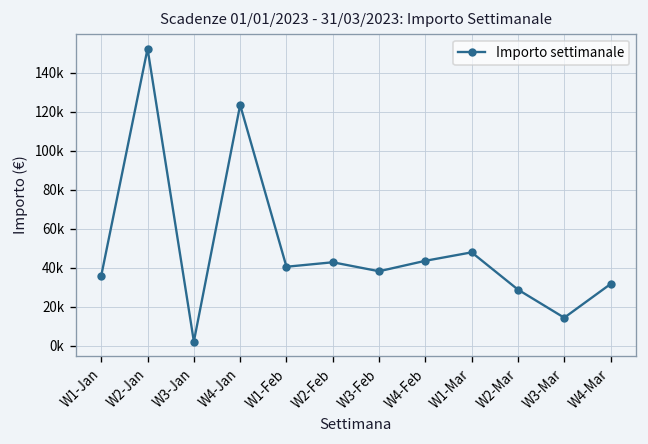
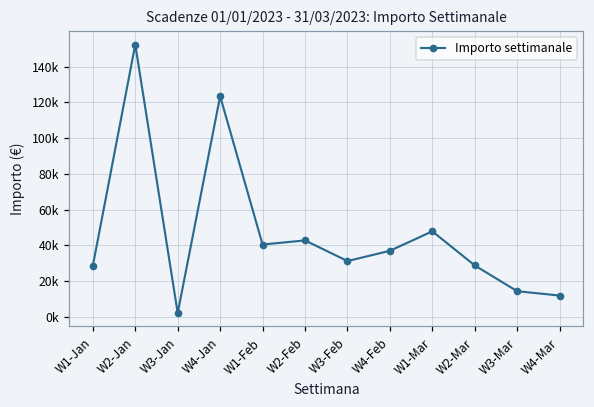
W1-Jan: 36000 -> 29000
W3-Feb: 38000 -> 31000
W4-Feb: 44000 -> 37000
W4-Mar: 32000 -> 12000
